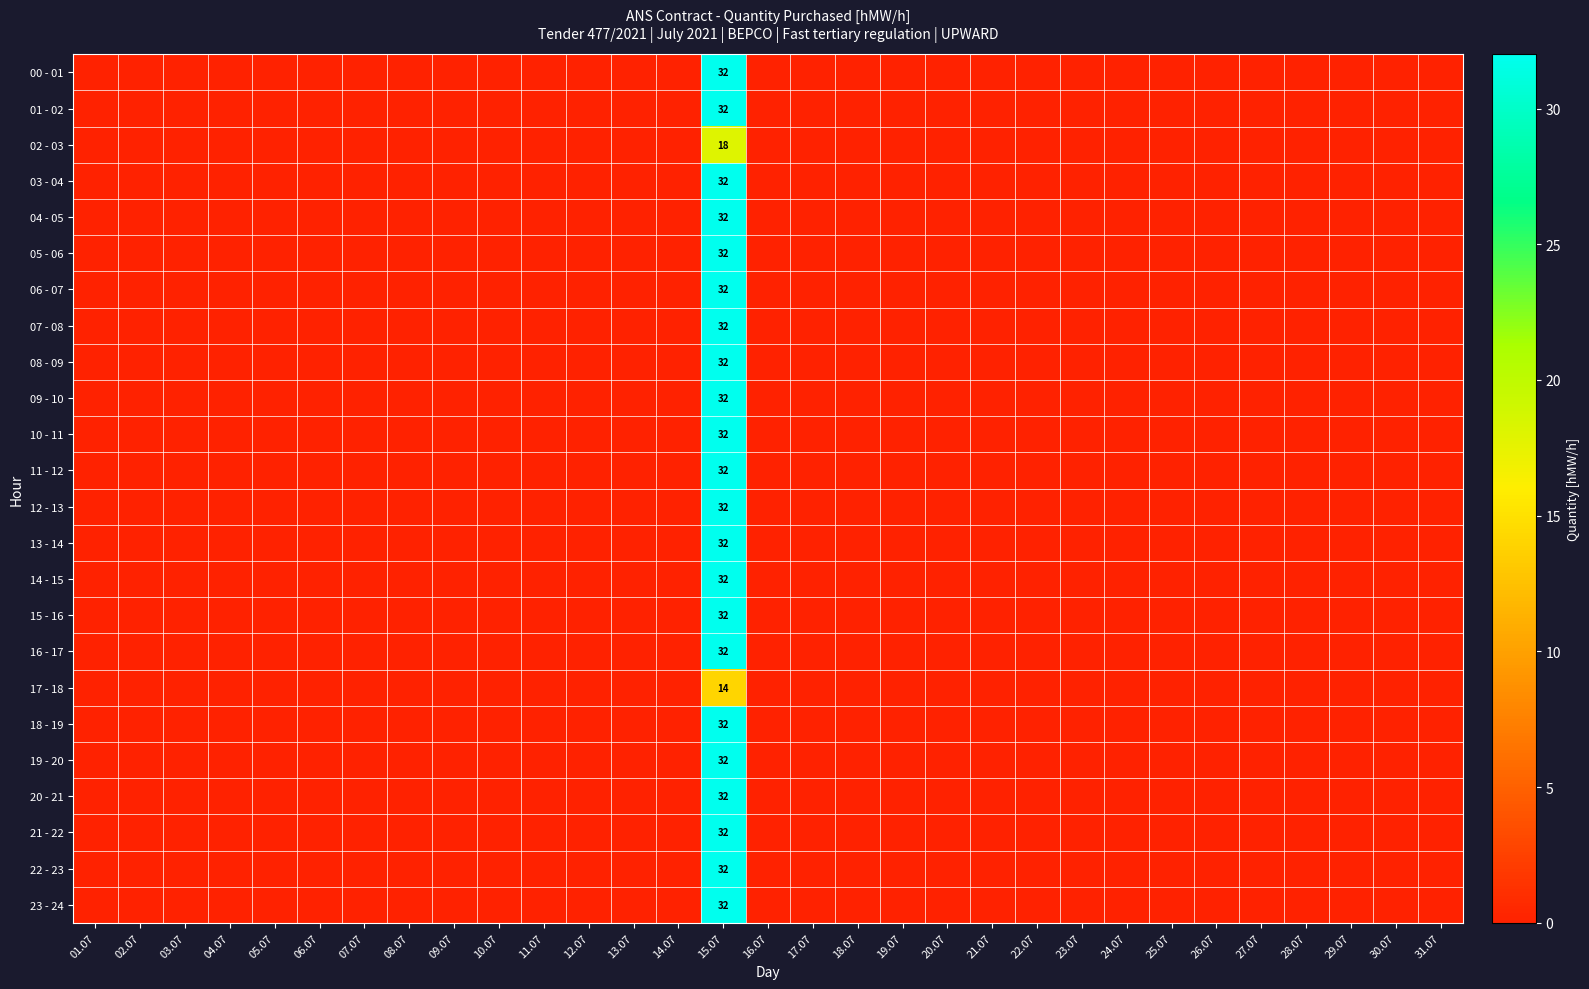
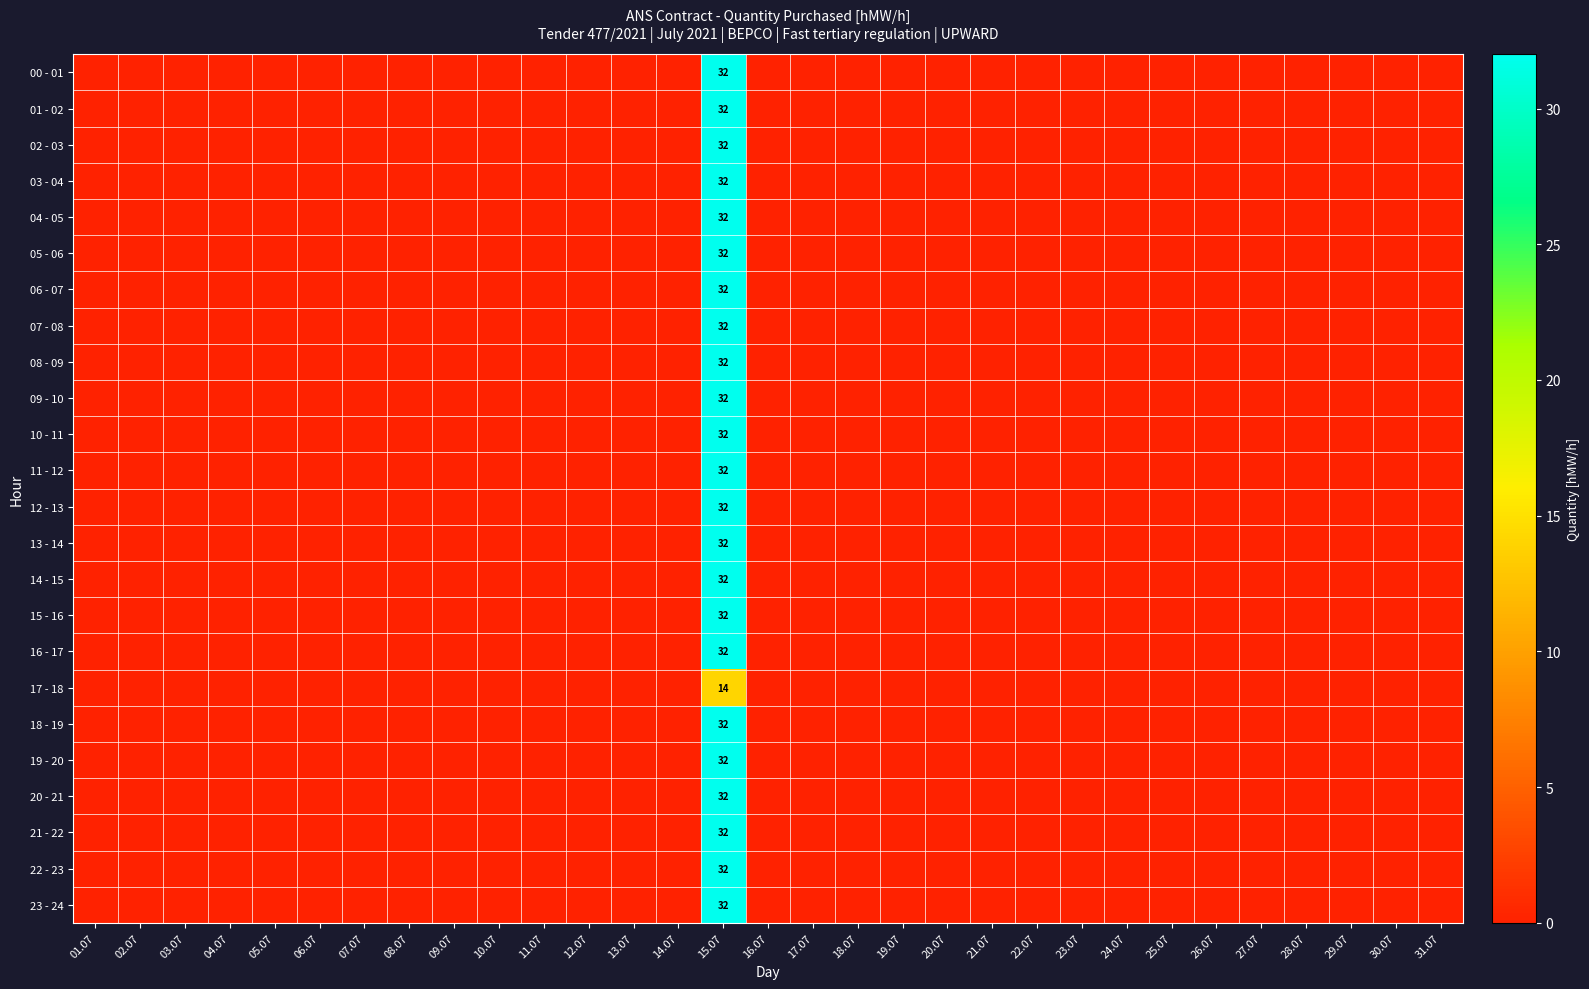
02 - 03, 15.07: 18 -> 32
